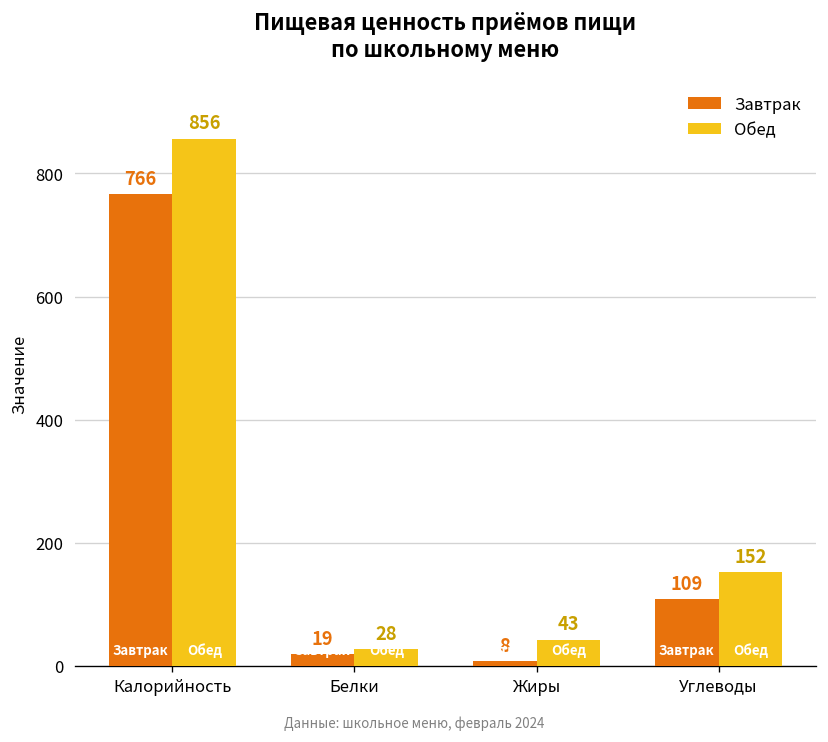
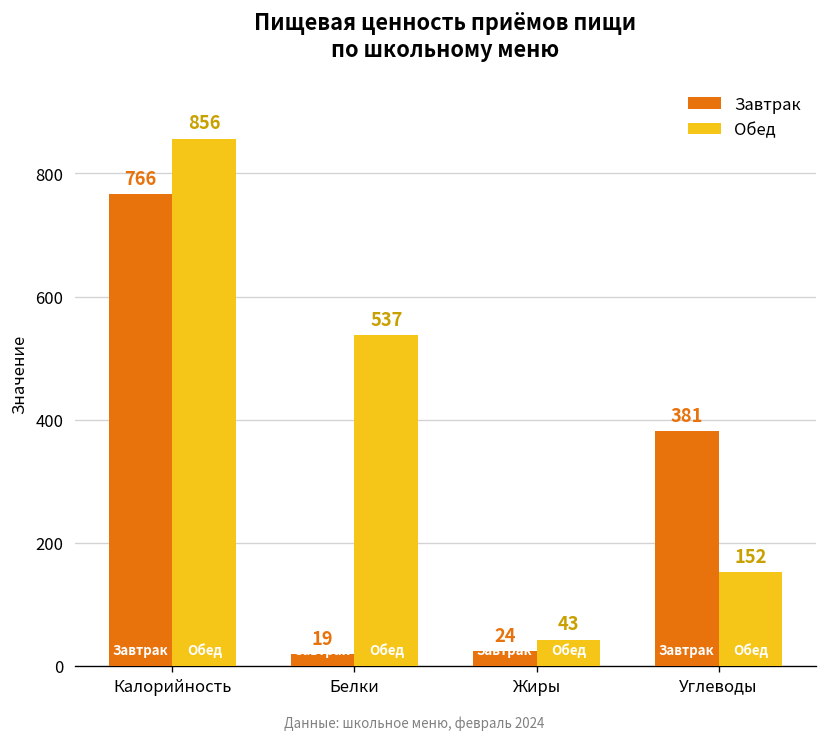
Обед, Белки: 28 -> 537
Завтрак, Жиры: 8 -> 24
Завтрак, Углеводы: 109 -> 381
